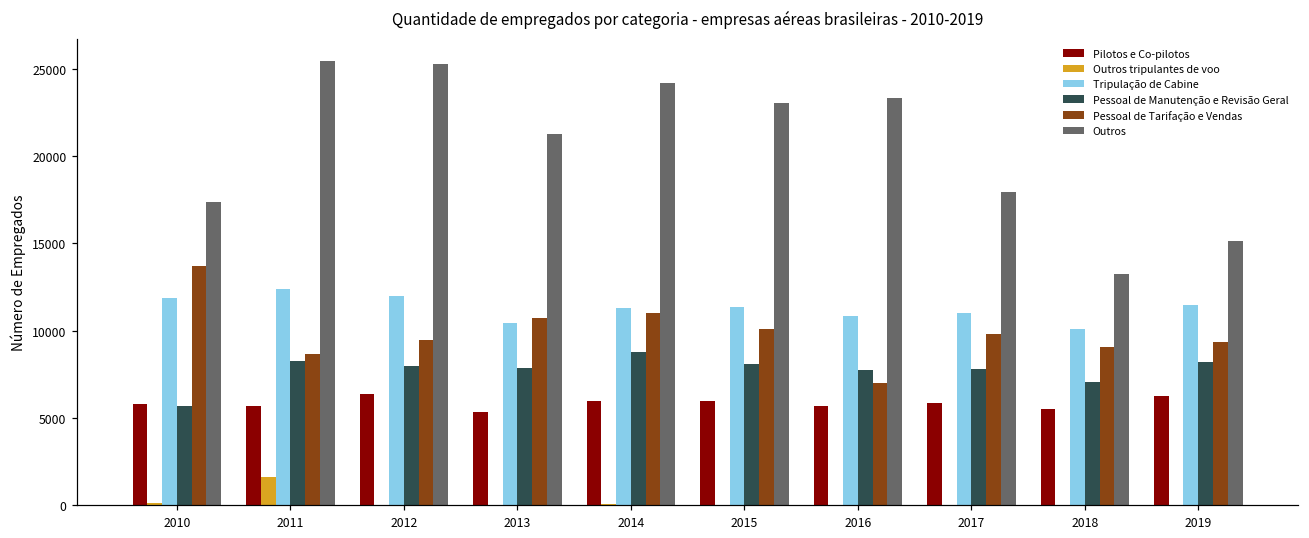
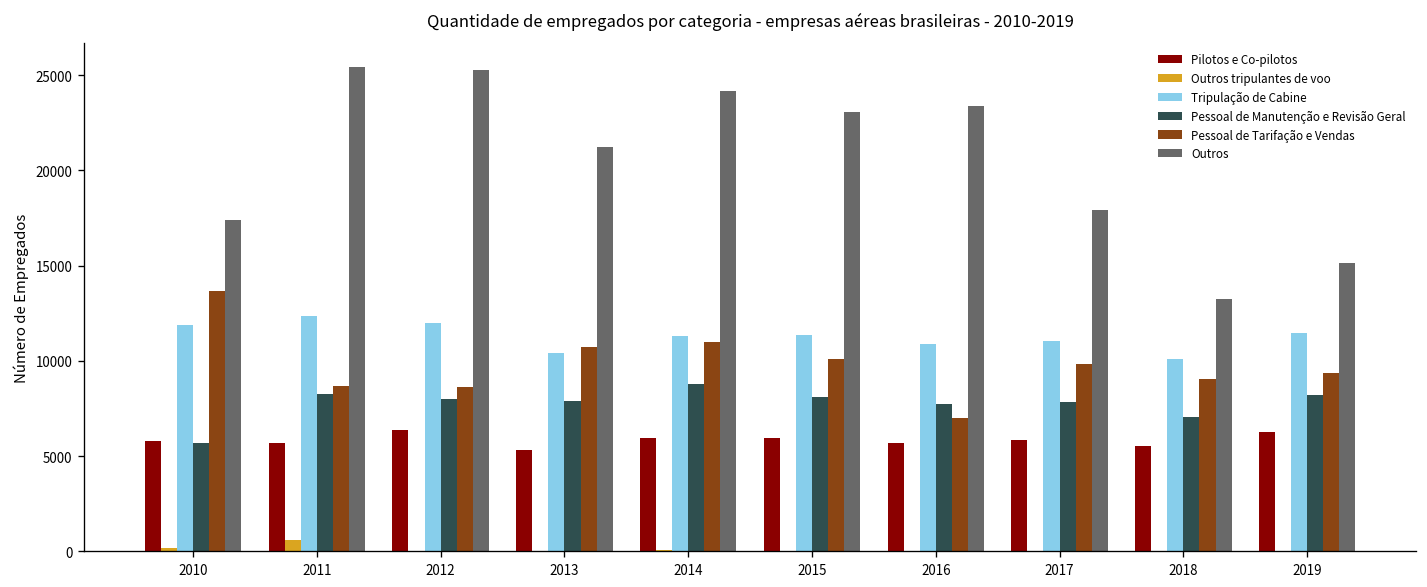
Outros tripulantes de voo, 2011: 1600 -> 600
Pessoal de Tarifação e Vendas, 2012: 9500 -> 8700
